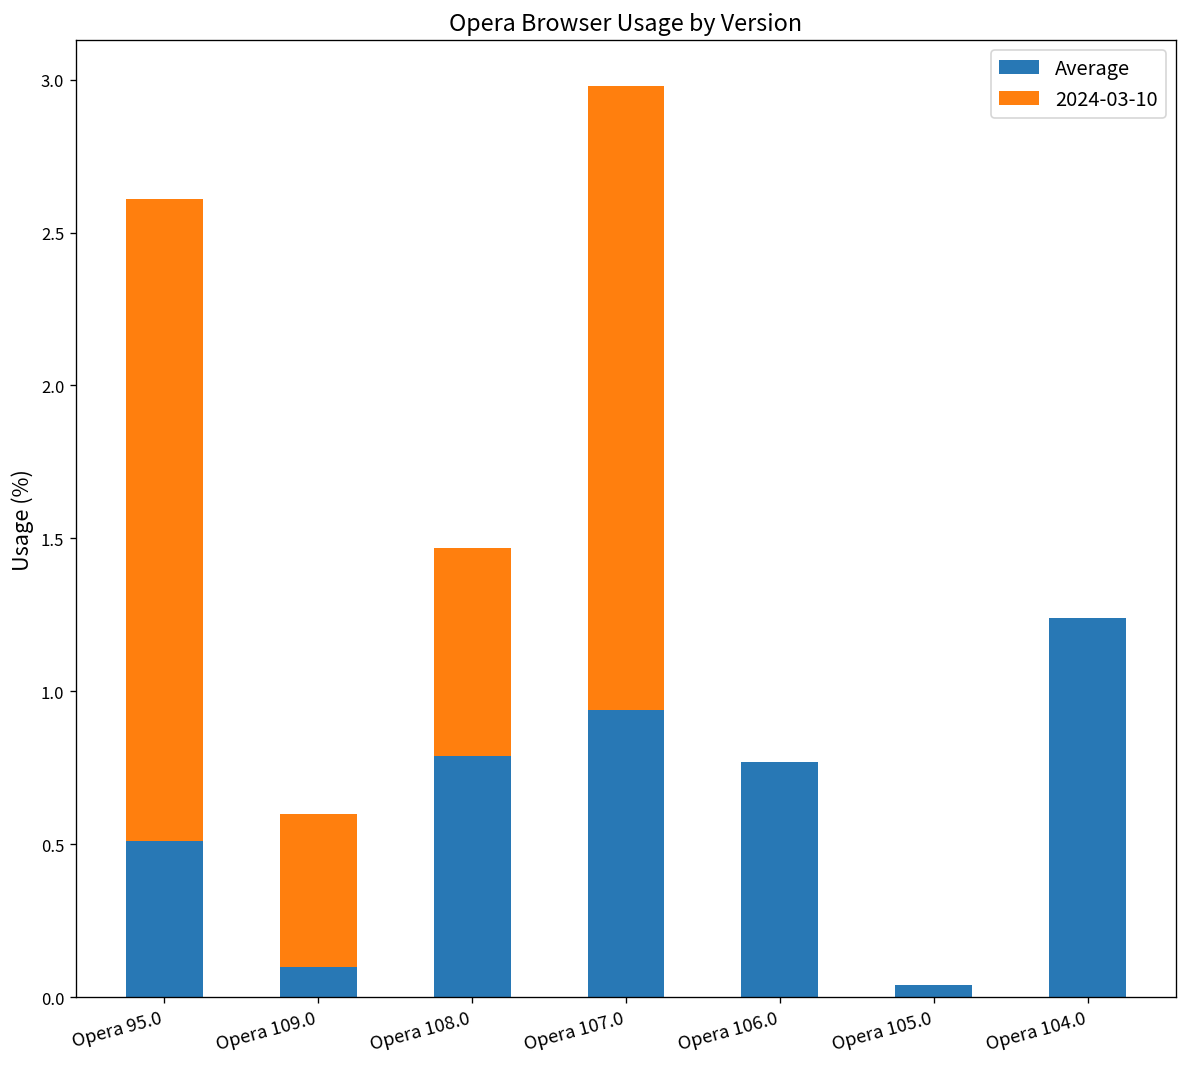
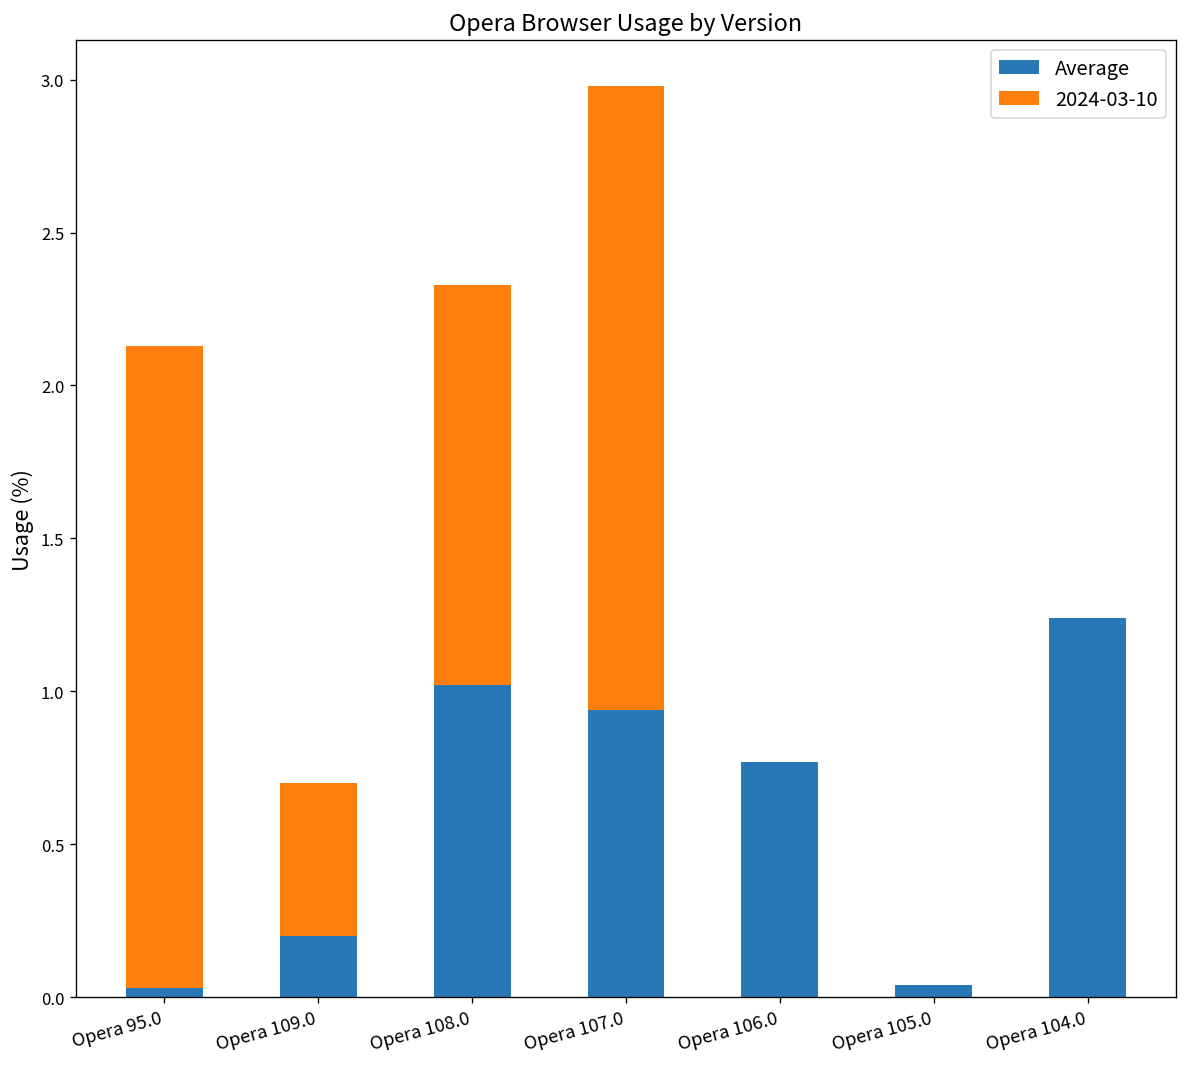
Average, Opera 95.0: 0.51 -> 0.03
Average, Opera 109.0: 0.1 -> 0.2
Average, Opera 108.0: 0.79 -> 1.02
2024-03-10, Opera 108.0: 0.68 -> 1.31
